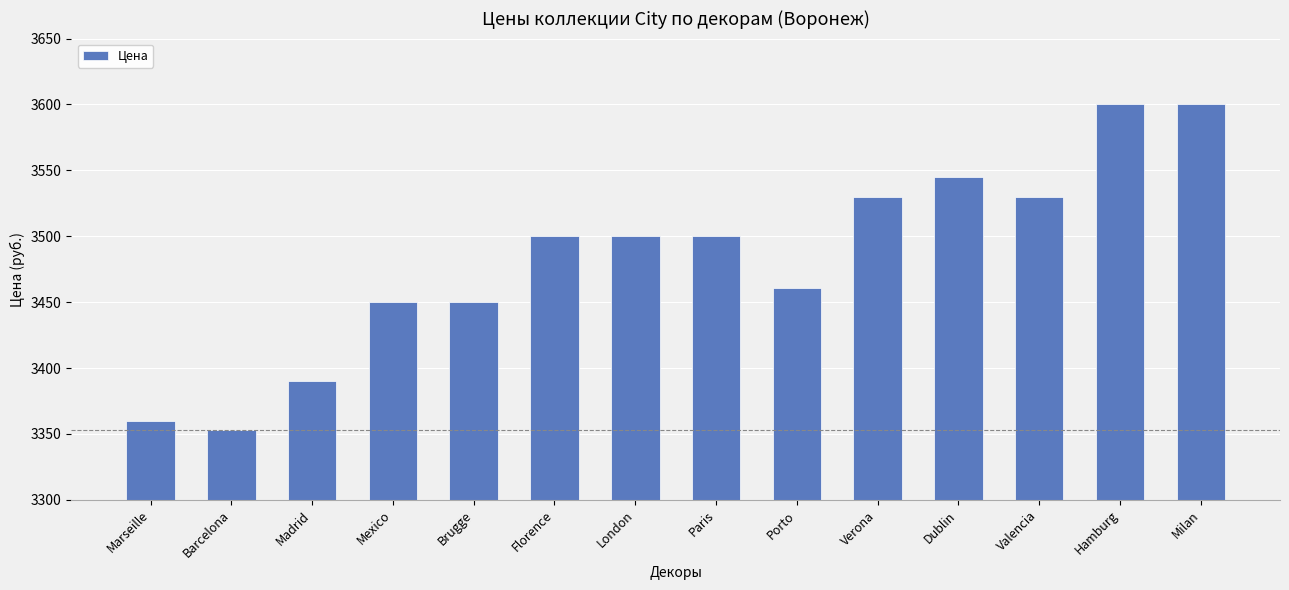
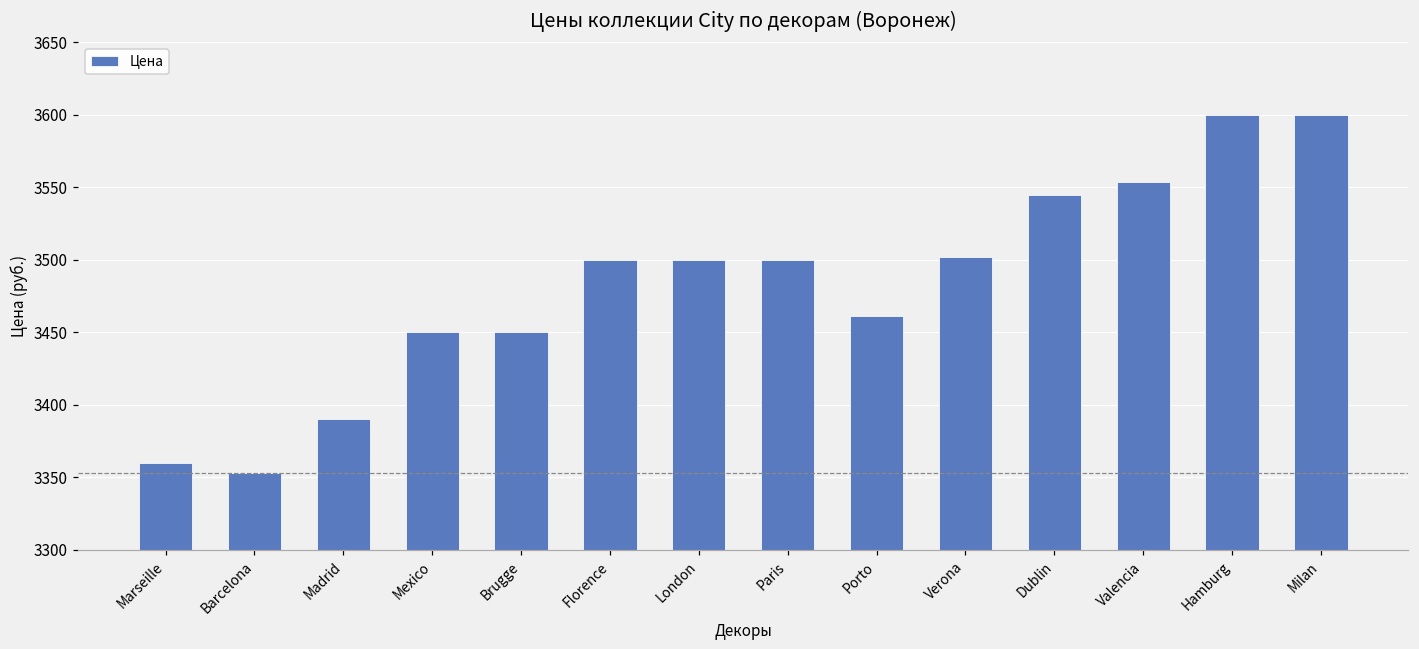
Verona: 3530 -> 3502
Valencia: 3530 -> 3554
